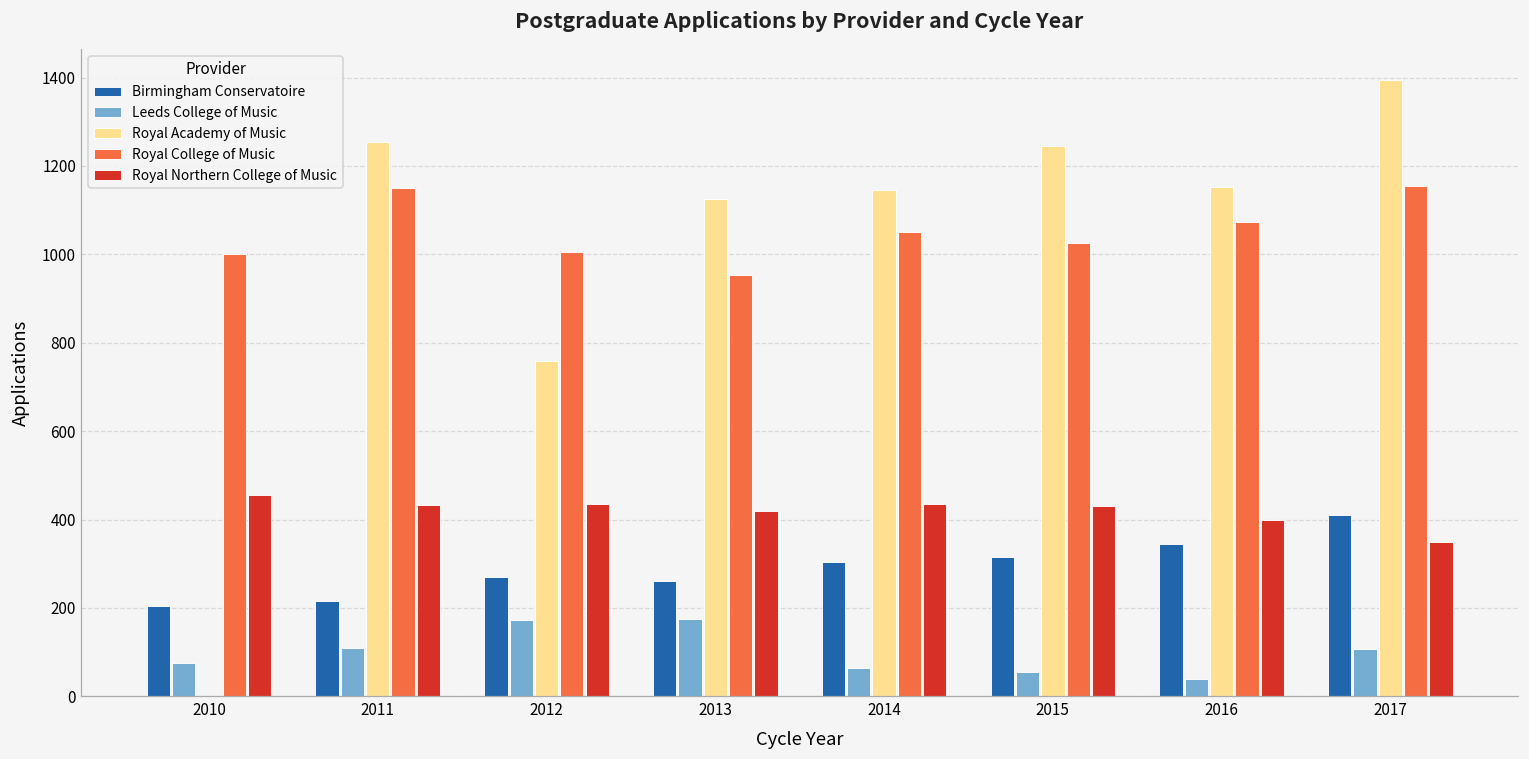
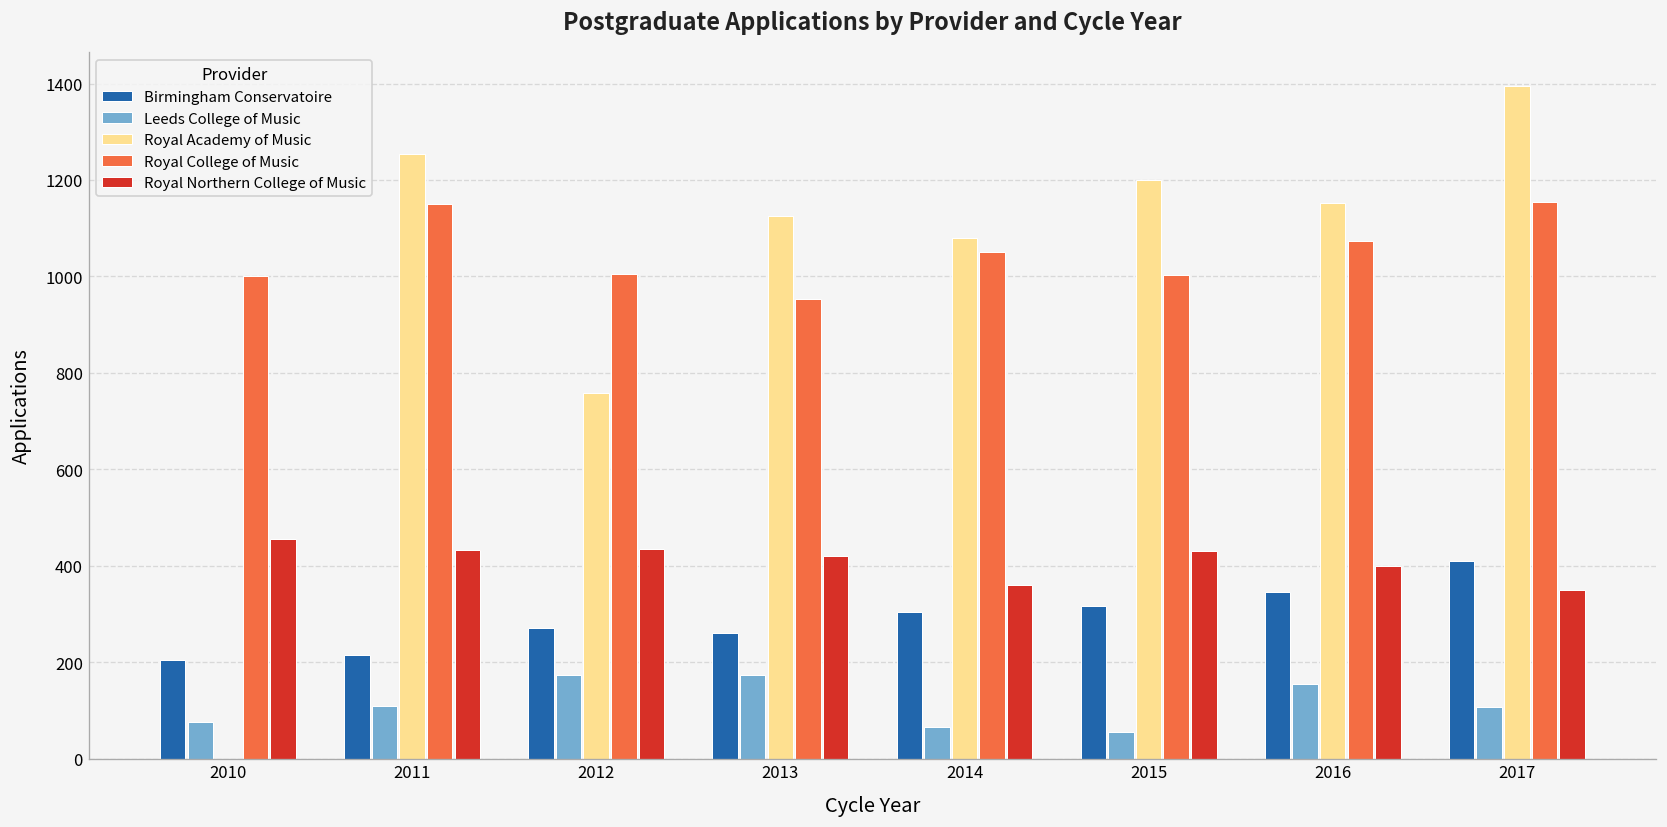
Royal Academy of Music, 2014: 1150 -> 1080
Royal Northern College of Music, 2014: 440 -> 360
Royal Academy of Music, 2015: 1250 -> 1200
Royal College of Music, 2015: 1030 -> 1000
Leeds College of Music, 2016: 40 -> 150
